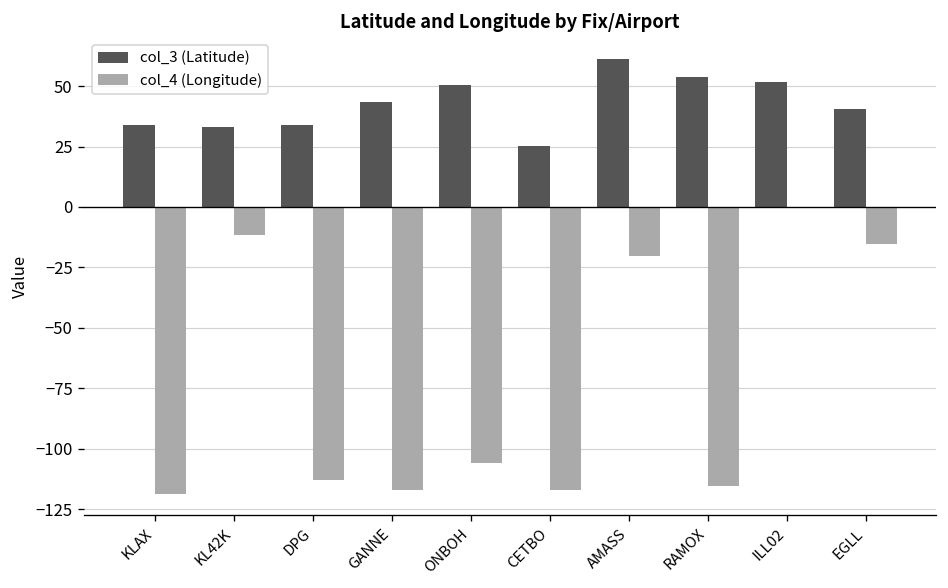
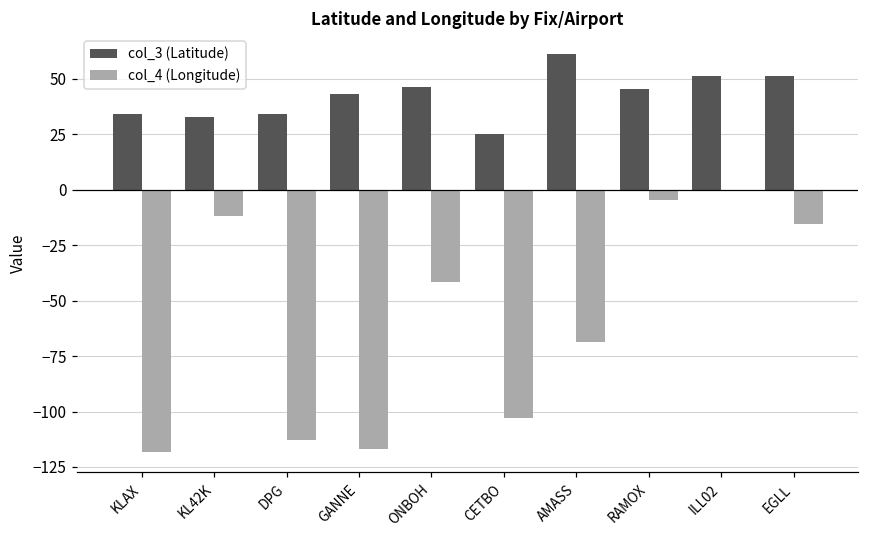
col_3 (Latitude), ONBOH: 50 -> 46
col_4 (Longitude), ONBOH: -106 -> -41
col_4 (Longitude), CETBO: -117 -> -103
col_4 (Longitude), AMASS: -20 -> -69
col_3 (Latitude), RAMOX: 54 -> 45
col_4 (Longitude), RAMOX: -115 -> -5
col_3 (Latitude), EGLL: 40 -> 51
